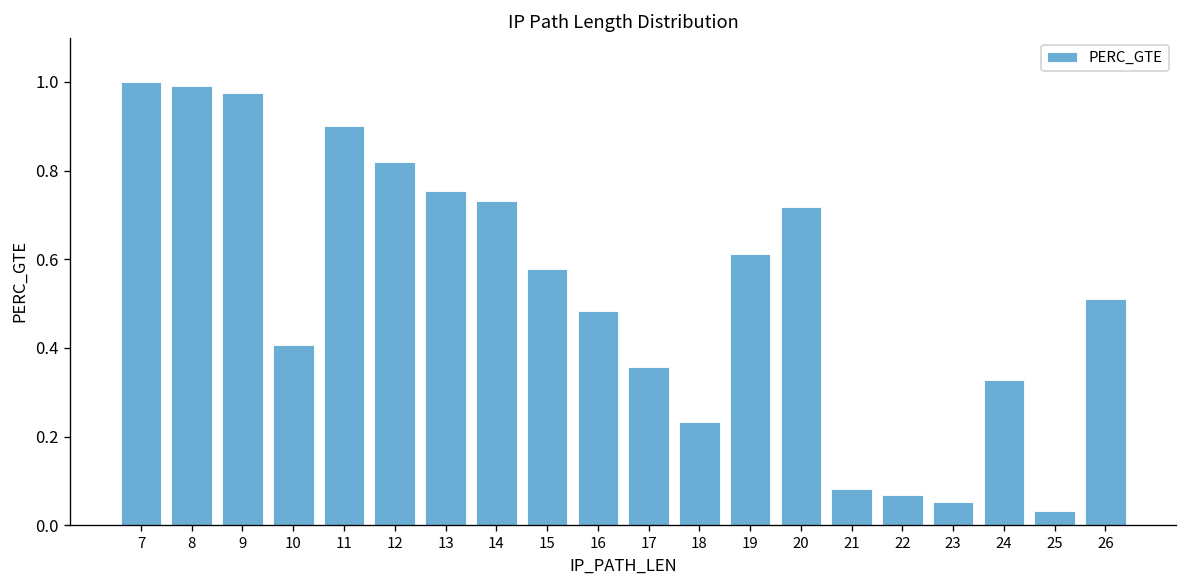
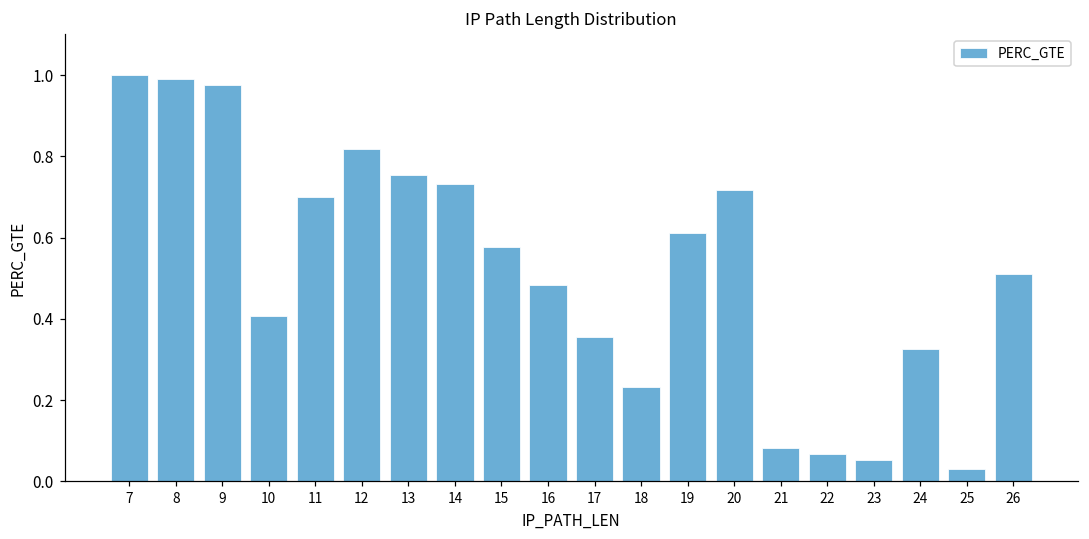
11: 0.9 -> 0.7
